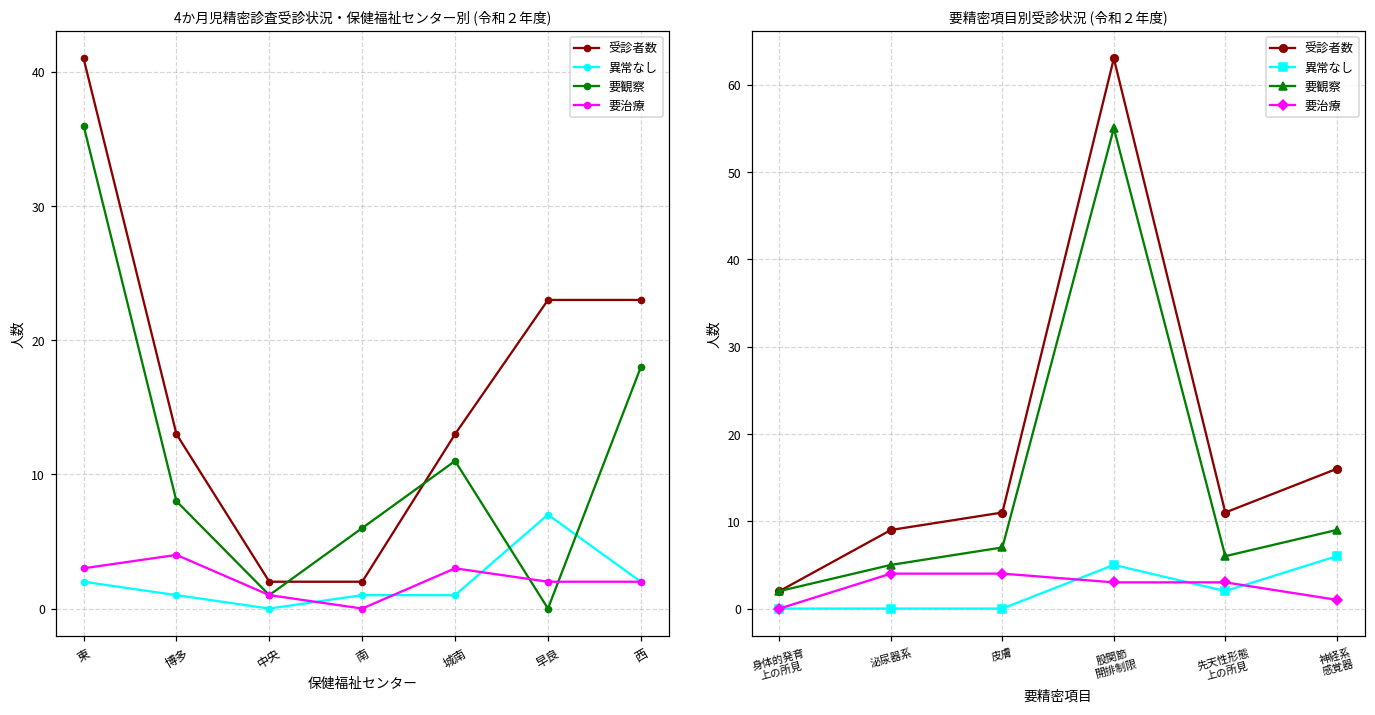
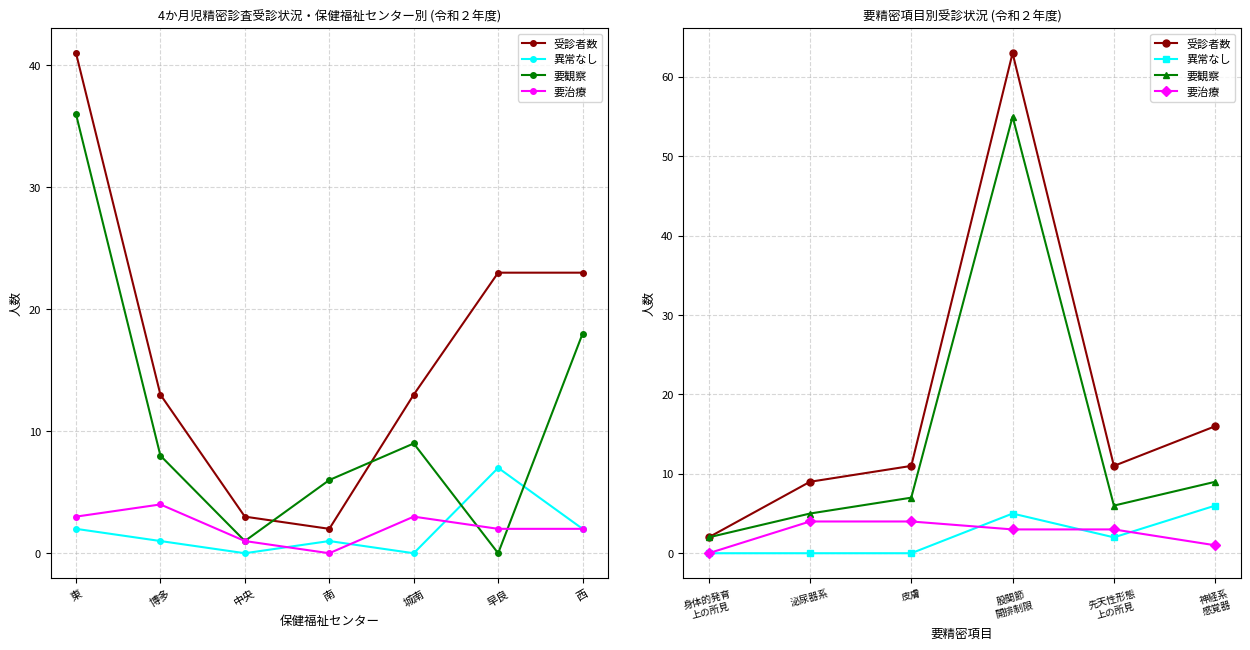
4か月児精密診査受診状況・保健福祉センター別 (令和２年度), 受診者数, 中央: 2 -> 3
4か月児精密診査受診状況・保健福祉センター別 (令和２年度), 異常なし, 城南: 1 -> 0
4か月児精密診査受診状況・保健福祉センター別 (令和２年度), 要観察, 城南: 11 -> 9
